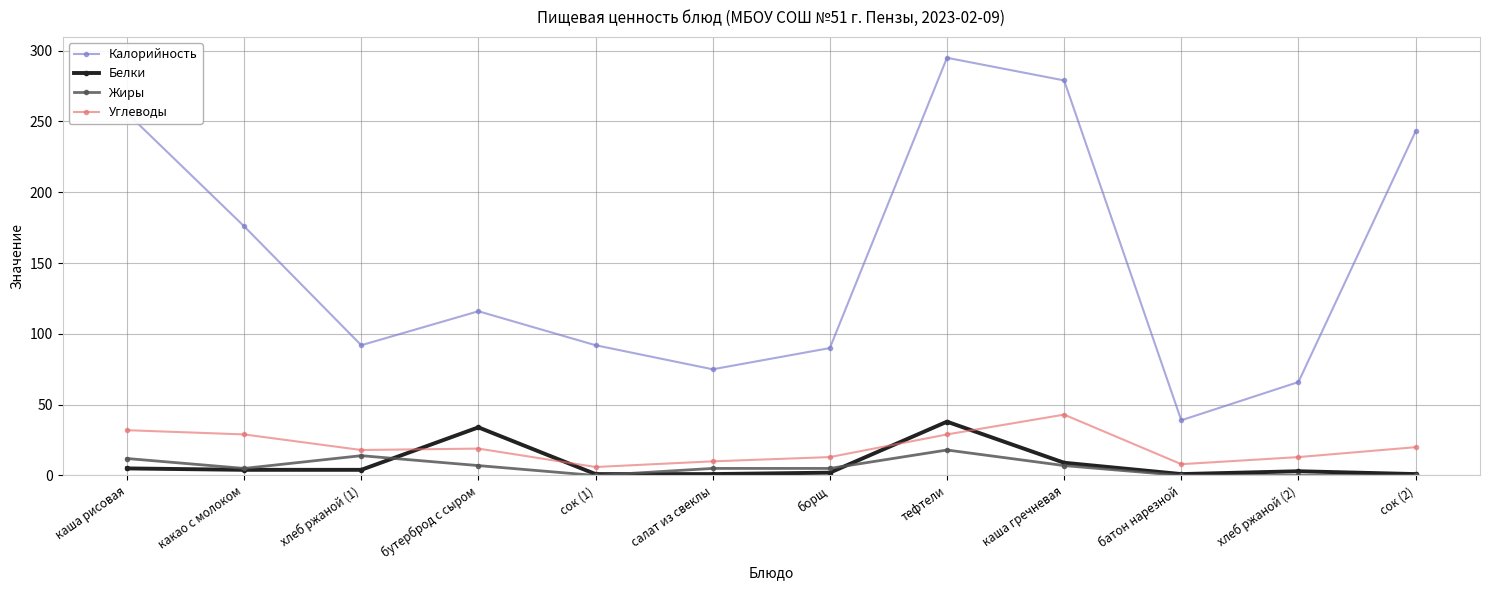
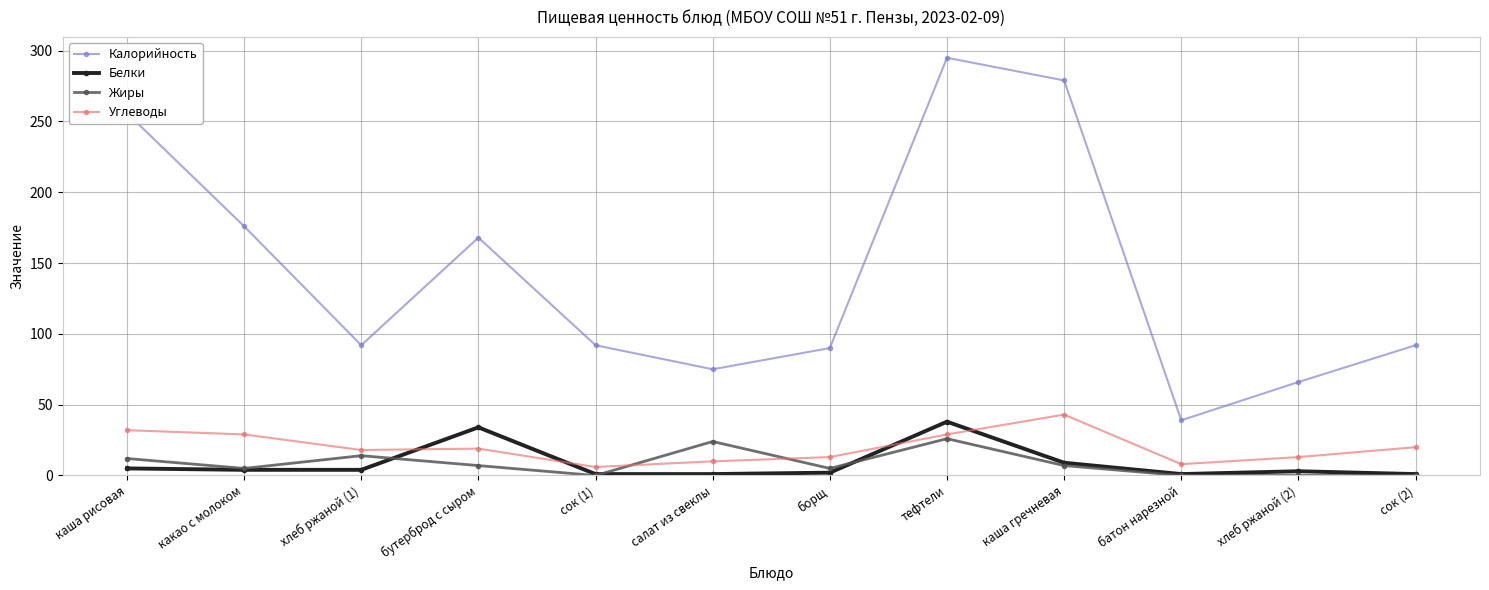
Калорийность, бутерброд с сыром: 116 -> 168
Жиры, салат из свеклы: 5 -> 24
Жиры, тефтели: 18 -> 26
Калорийность, сок (2): 243 -> 92
